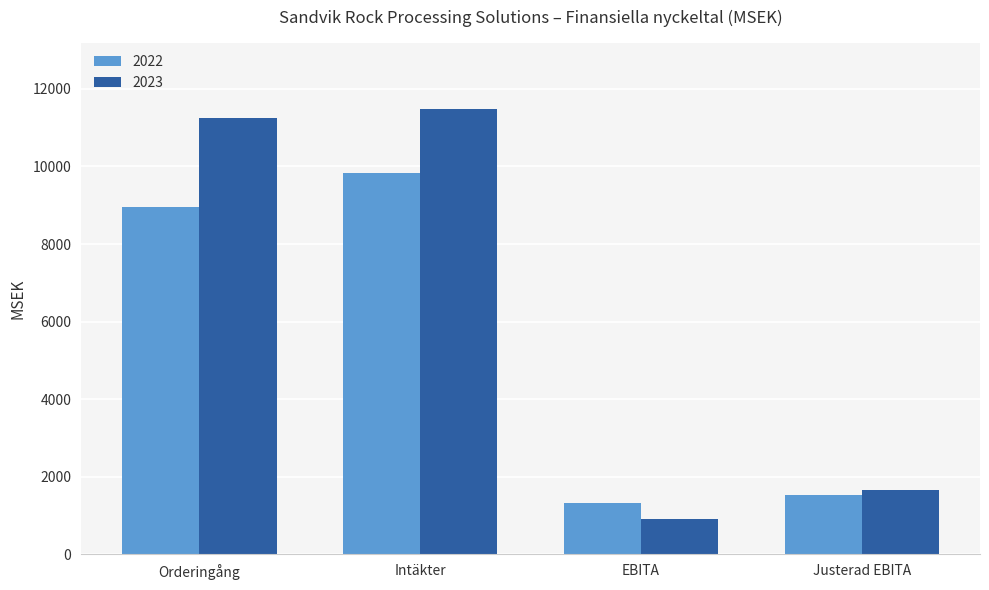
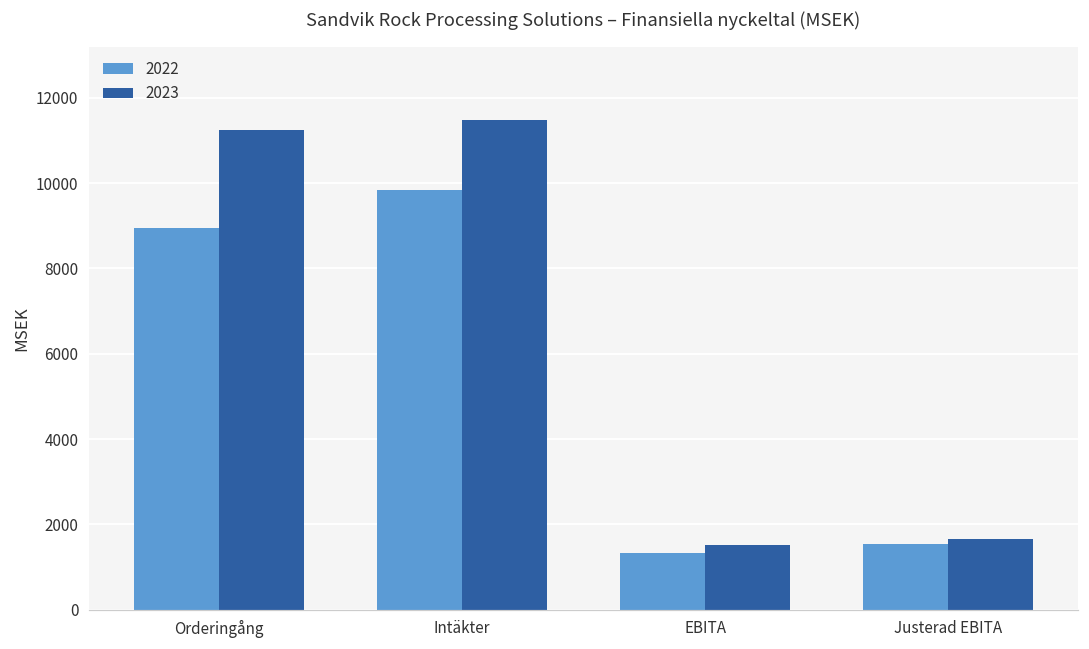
2023, EBITA: 900 -> 1500
